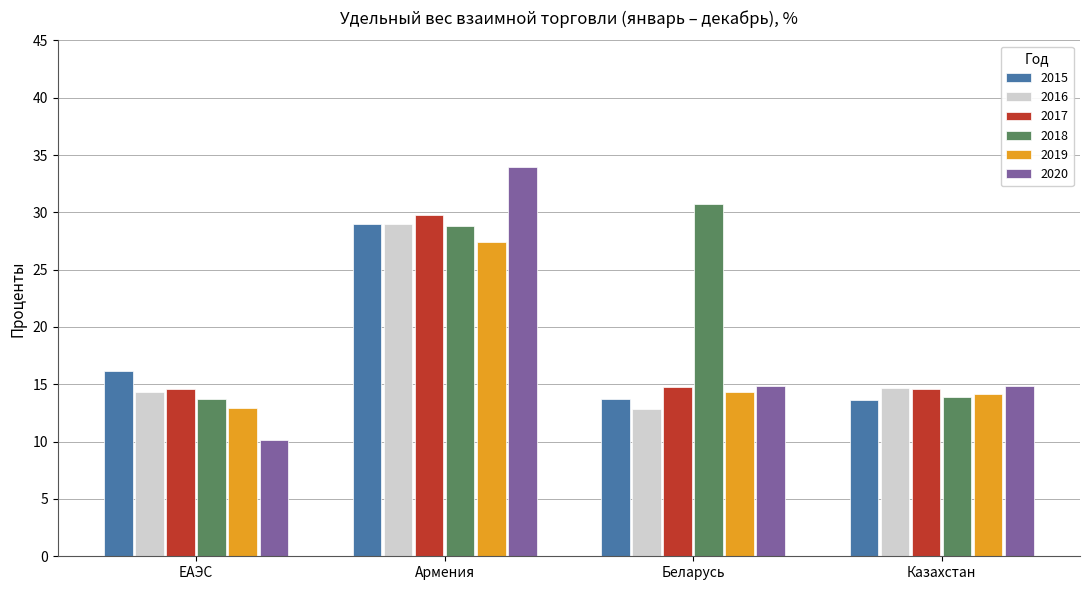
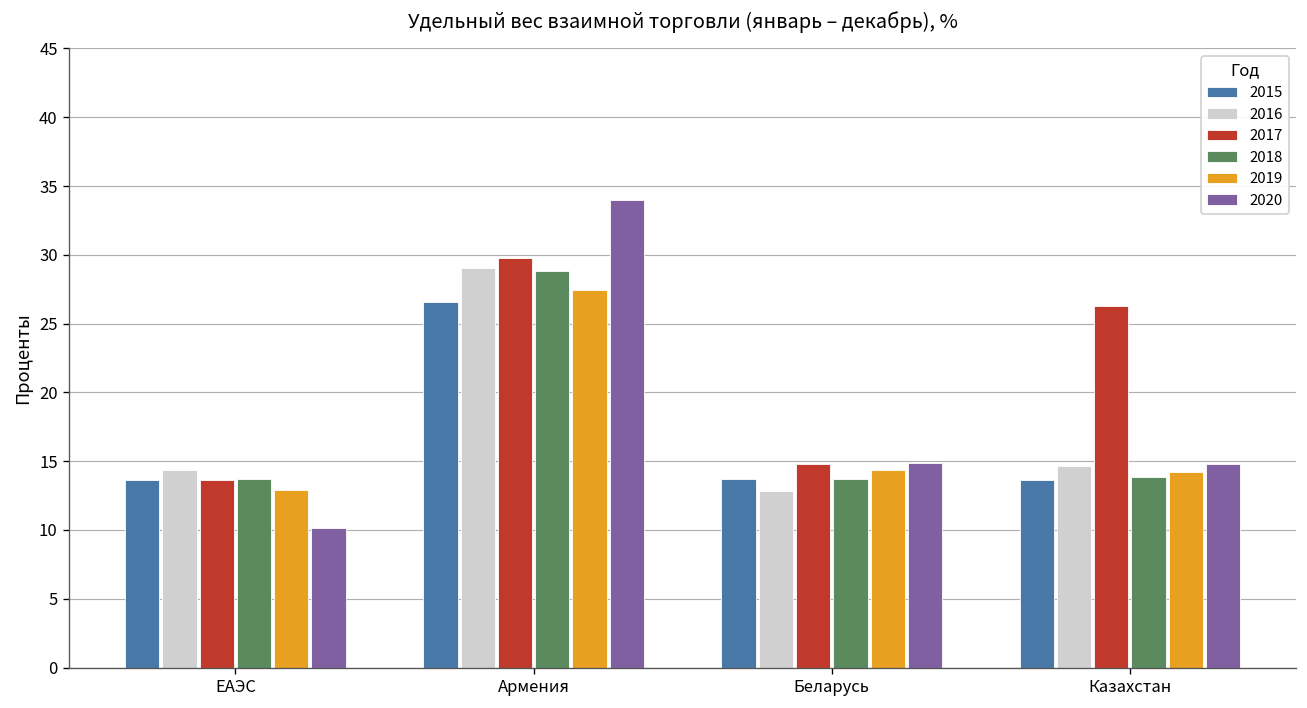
2015, ЕАЭС: 16.2 -> 13.6
2017, ЕАЭС: 14.6 -> 13.6
2015, Армения: 29.0 -> 26.5
2018, Беларусь: 30.7 -> 13.7
2017, Казахстан: 14.6 -> 26.3
